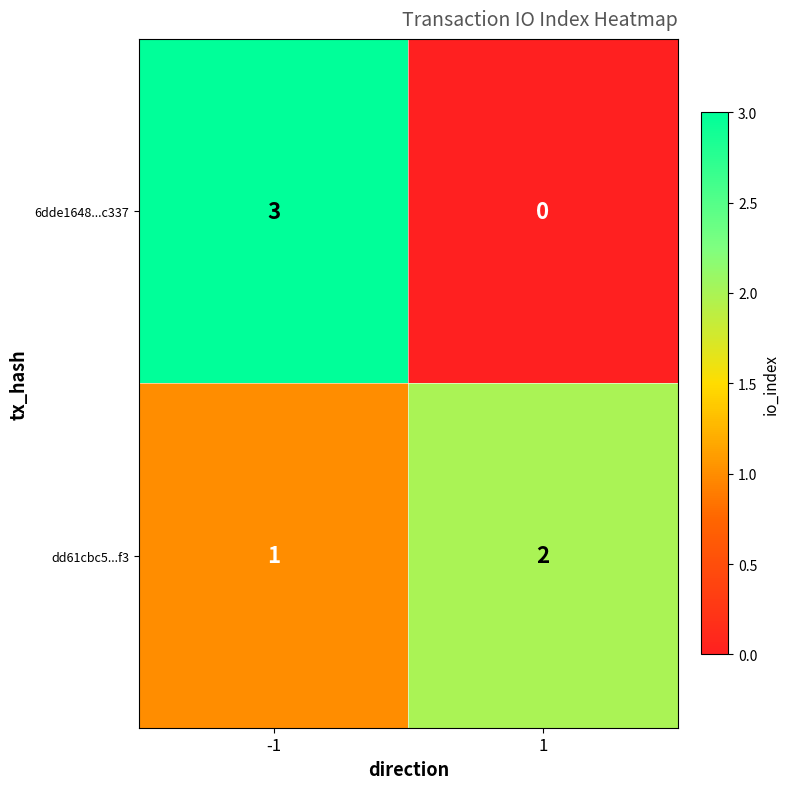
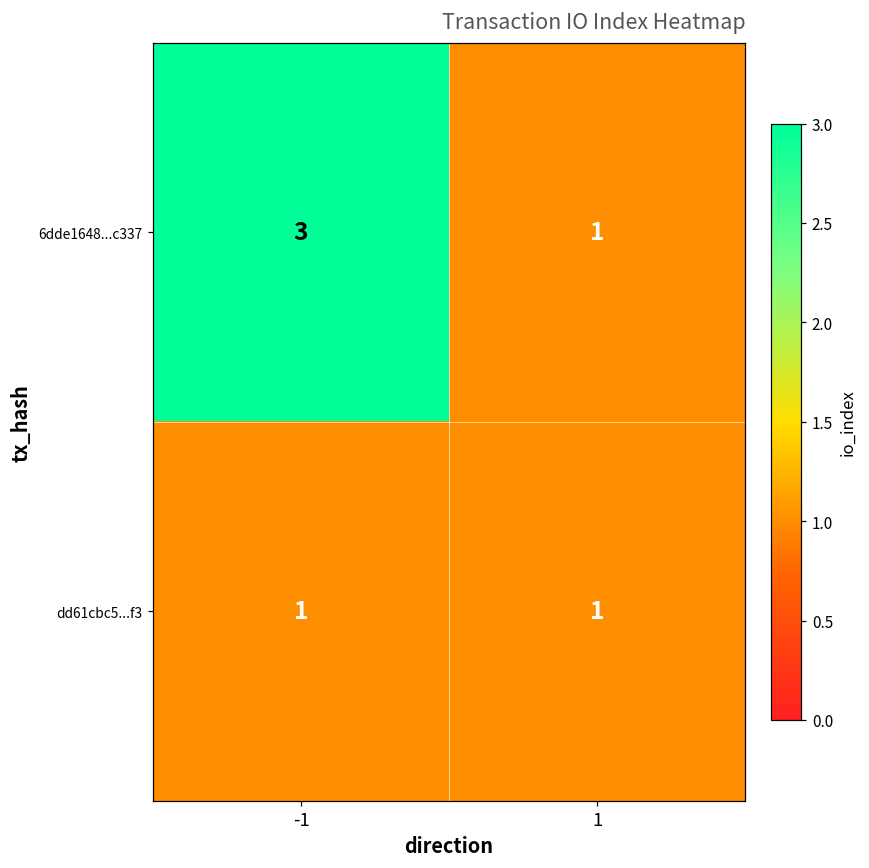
6dde1648...c337, 1: 0 -> 1
dd61cbc5...f3, 1: 2 -> 1
